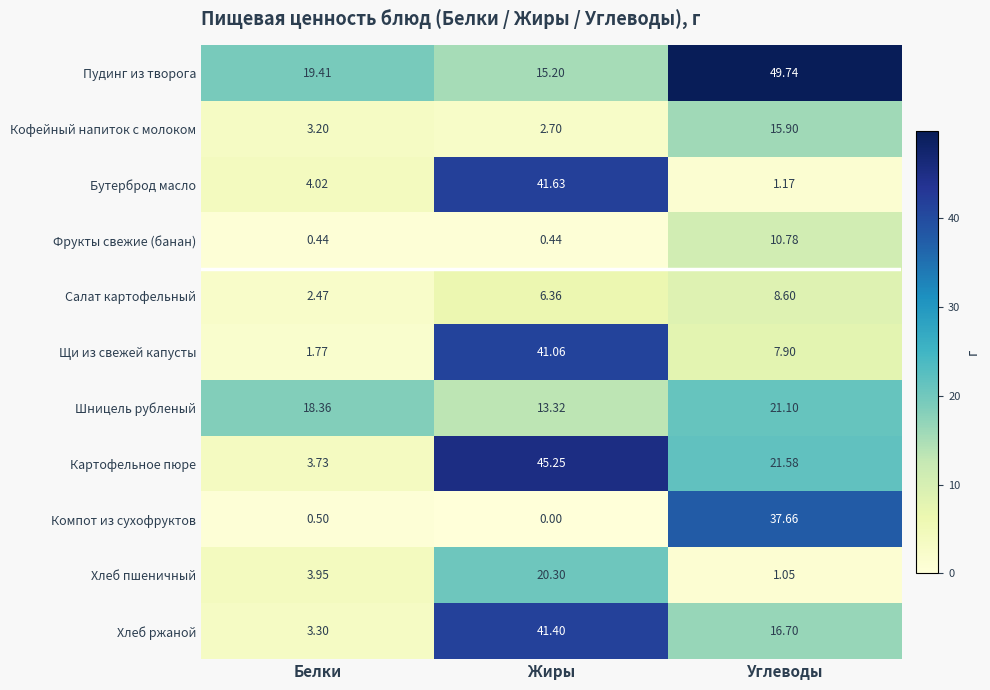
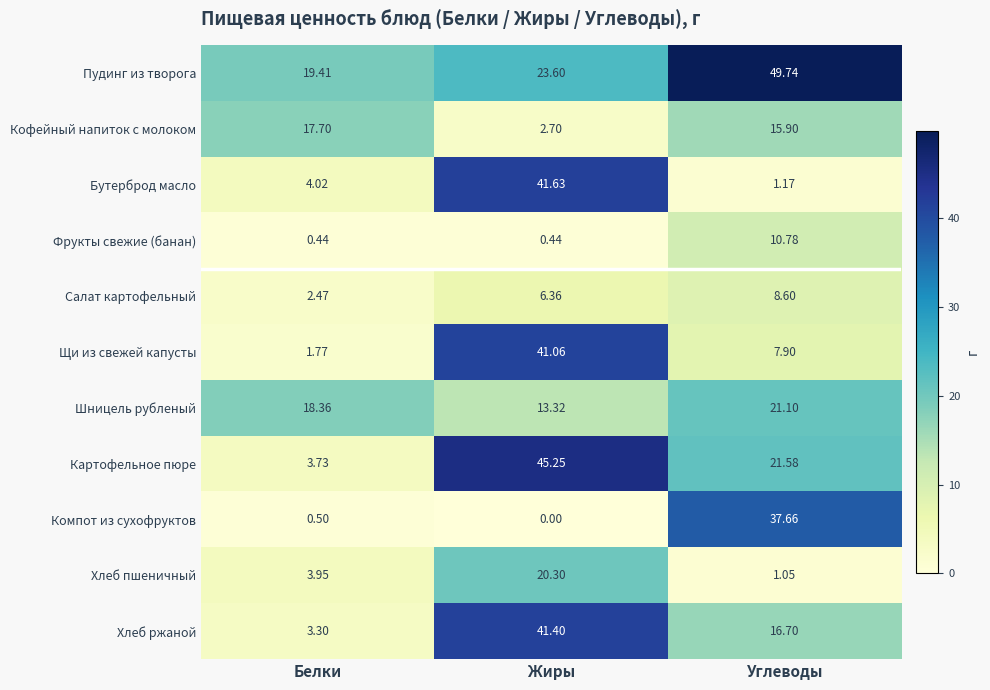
Пудинг из творога, Жиры: 15.20 -> 23.60
Кофейный напиток с молоком, Белки: 3.20 -> 17.70
